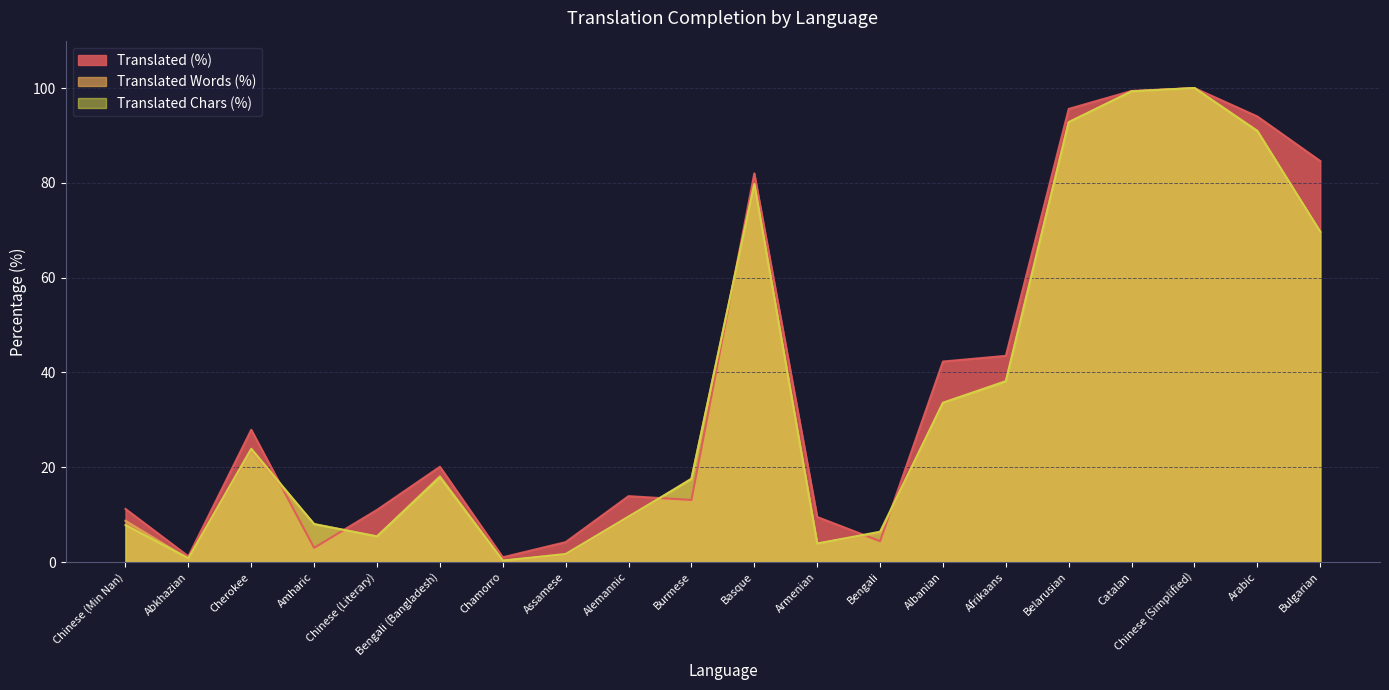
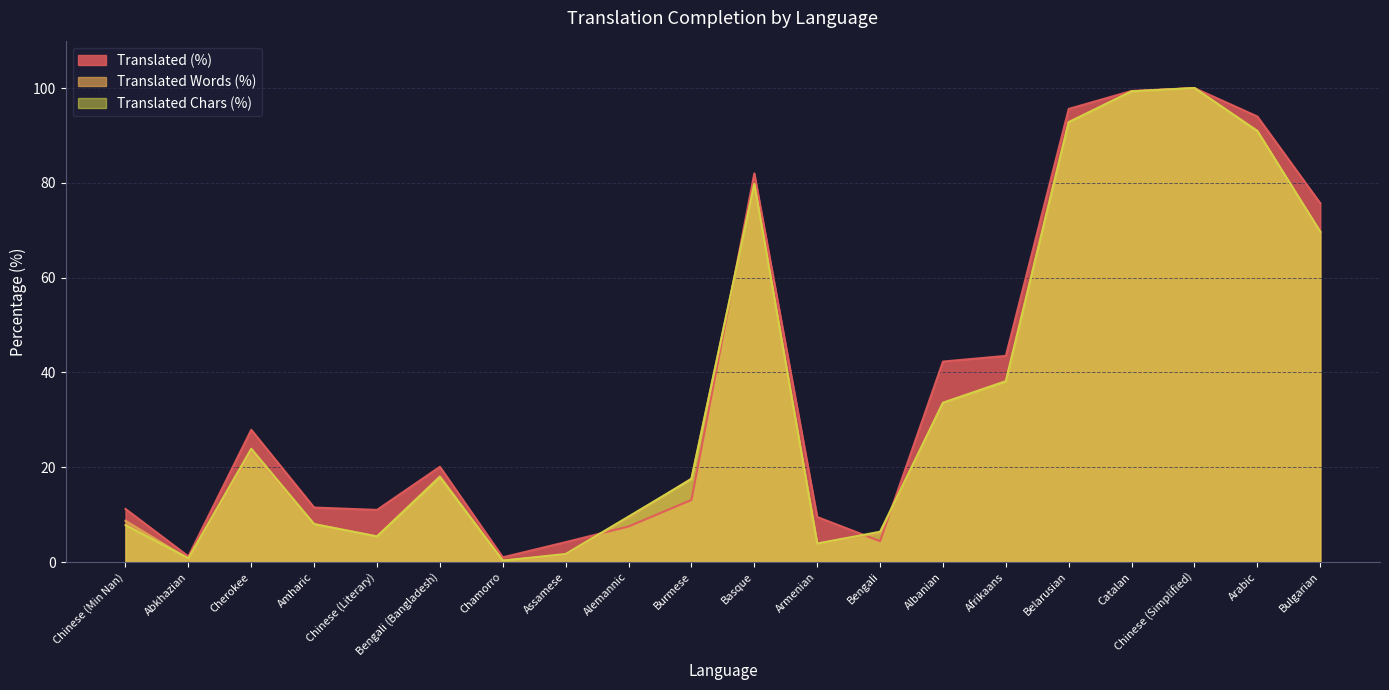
Translated (%), Amharic: 3 -> 12
Translated (%), Alemannic: 14 -> 8
Translated (%), Bulgarian: 85 -> 76
